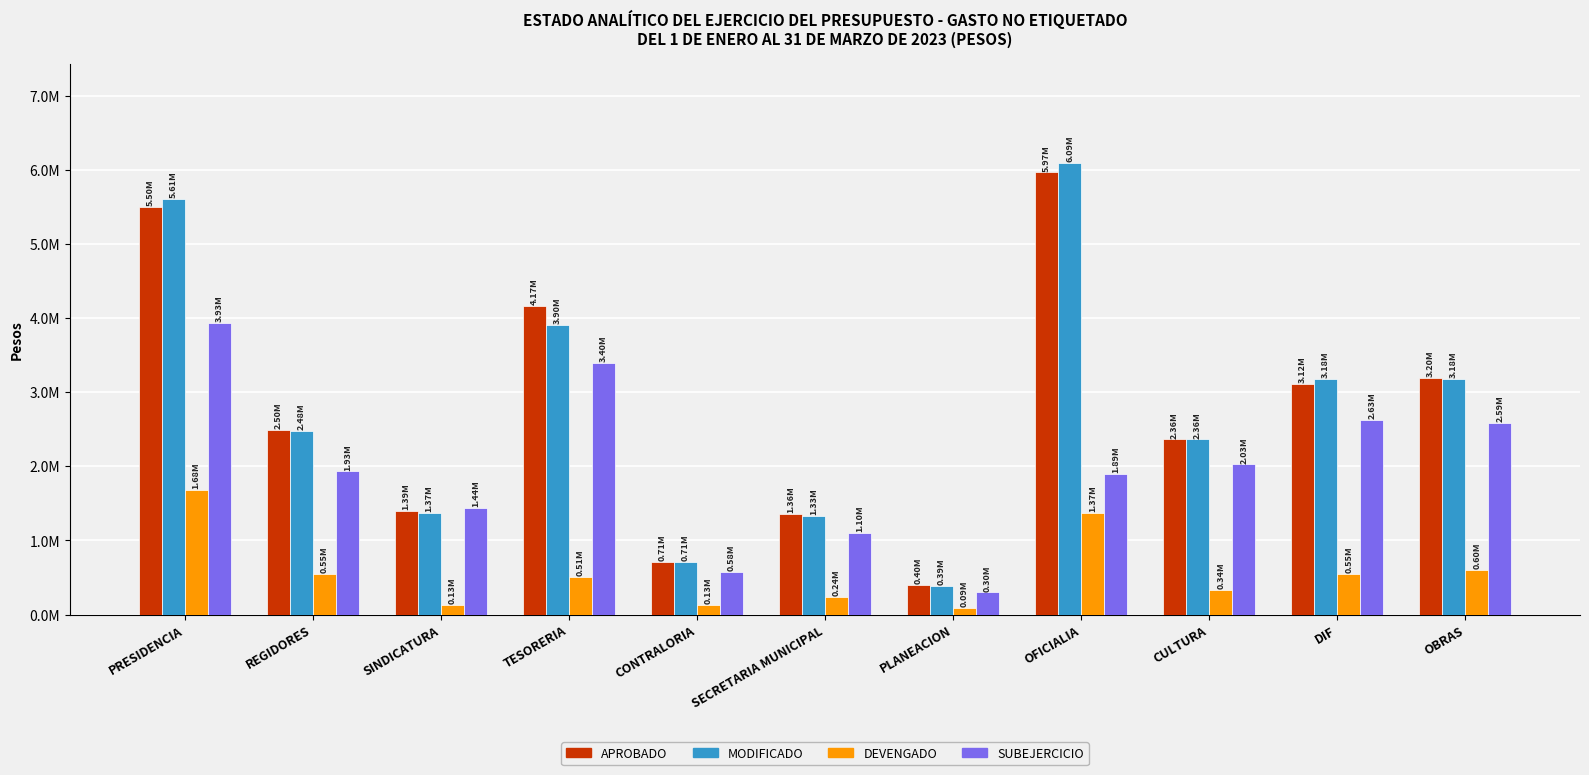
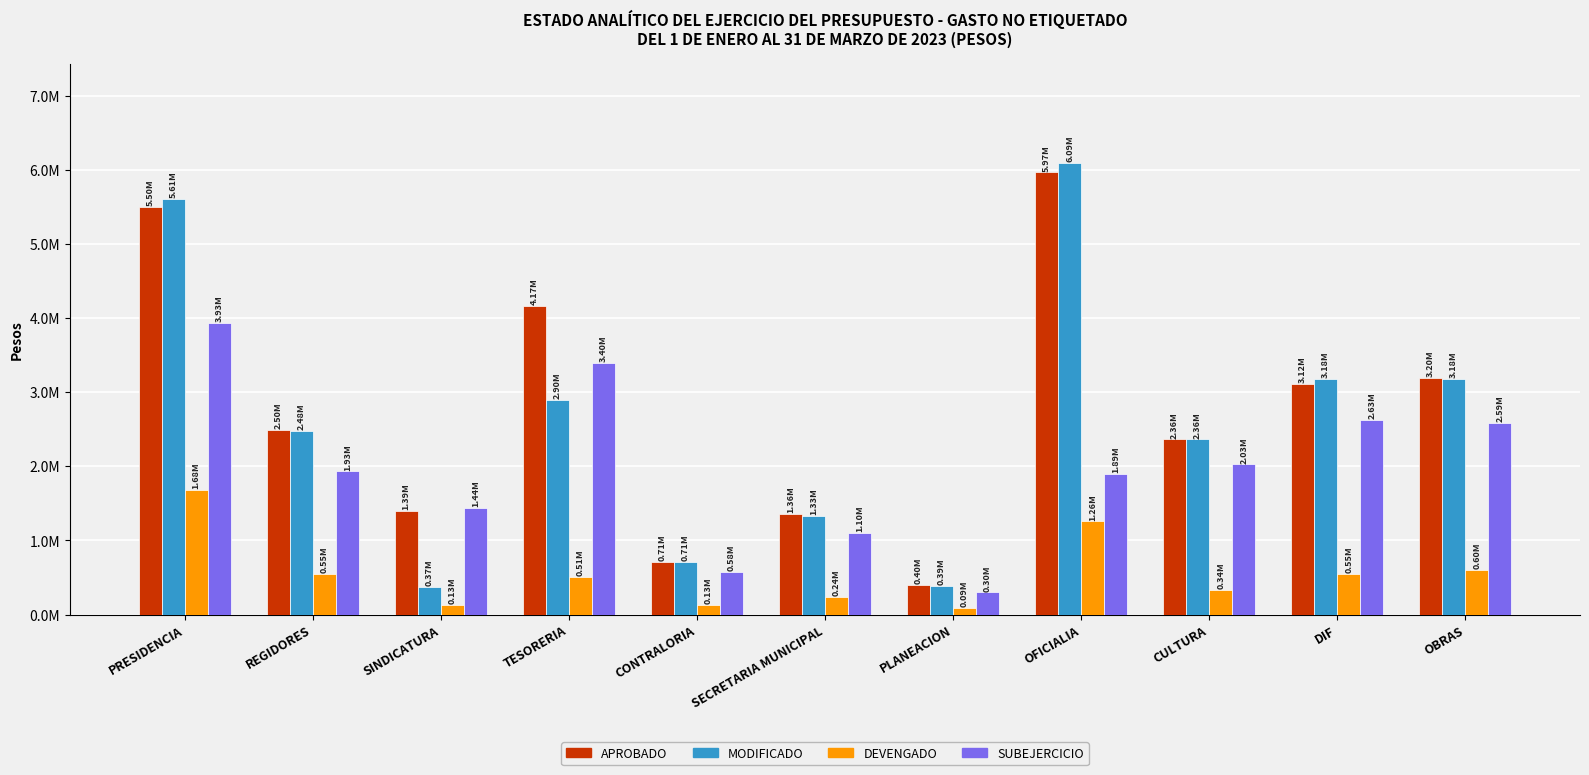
MODIFICADO, SINDICATURA: 1.37M -> 0.37M
MODIFICADO, TESORERIA: 3.90M -> 2.90M
DEVENGADO, OFICIALIA: 1.37M -> 1.26M
